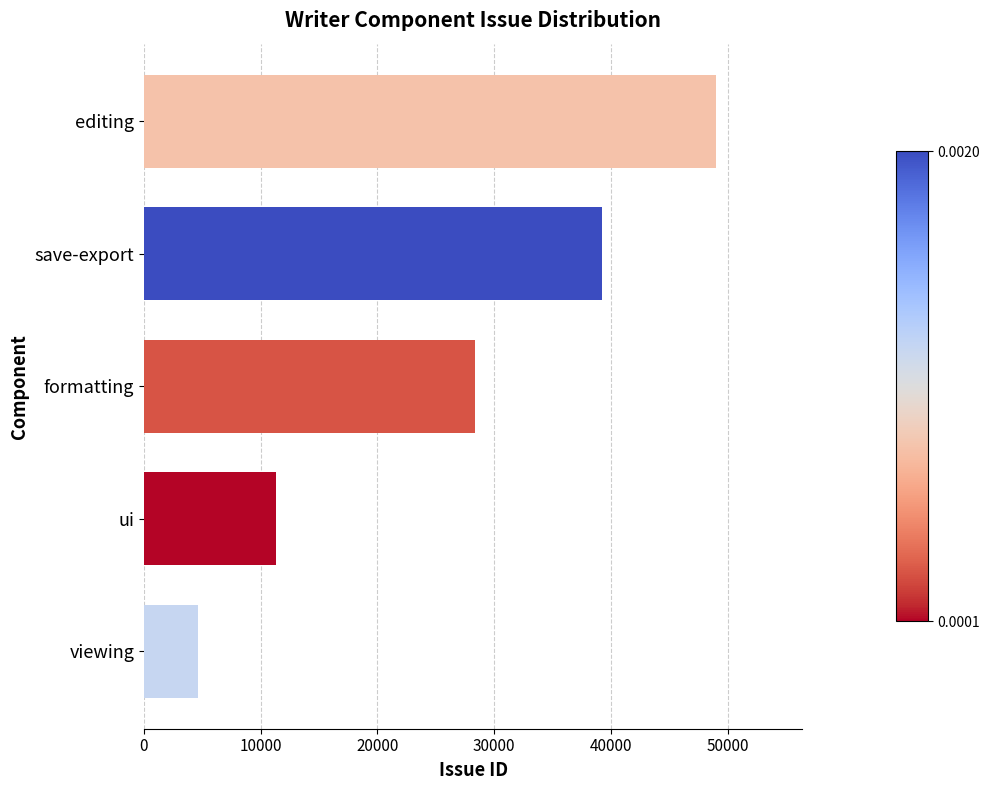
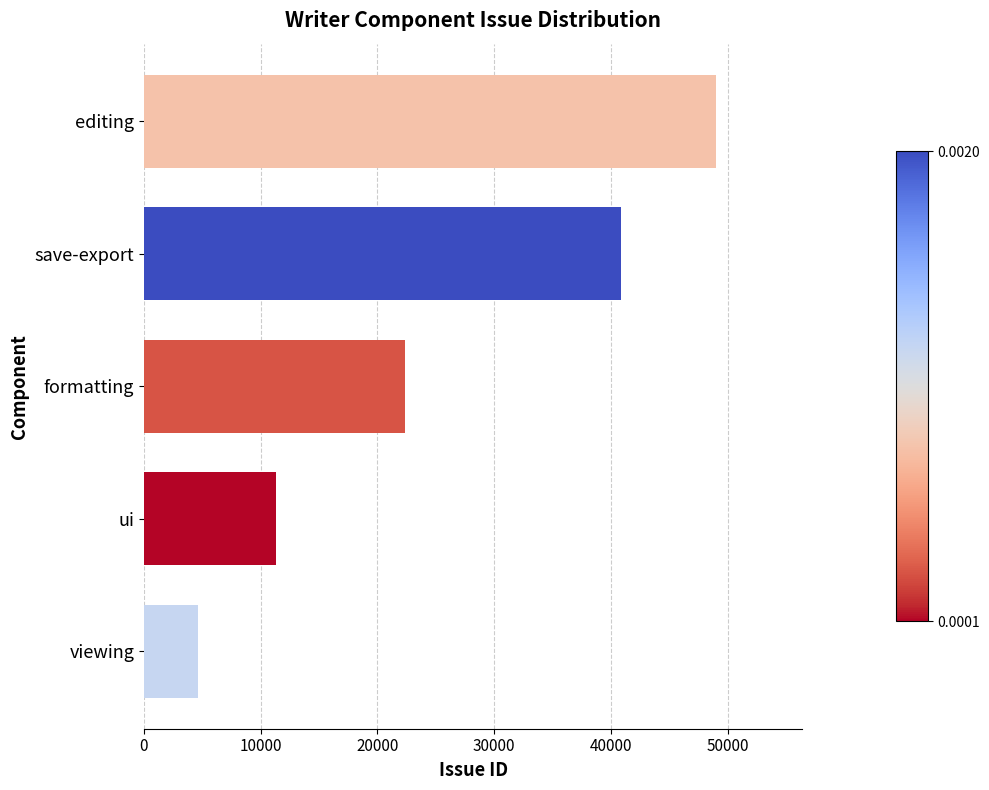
save-export: 39300 -> 40800
formatting: 28300 -> 22400
